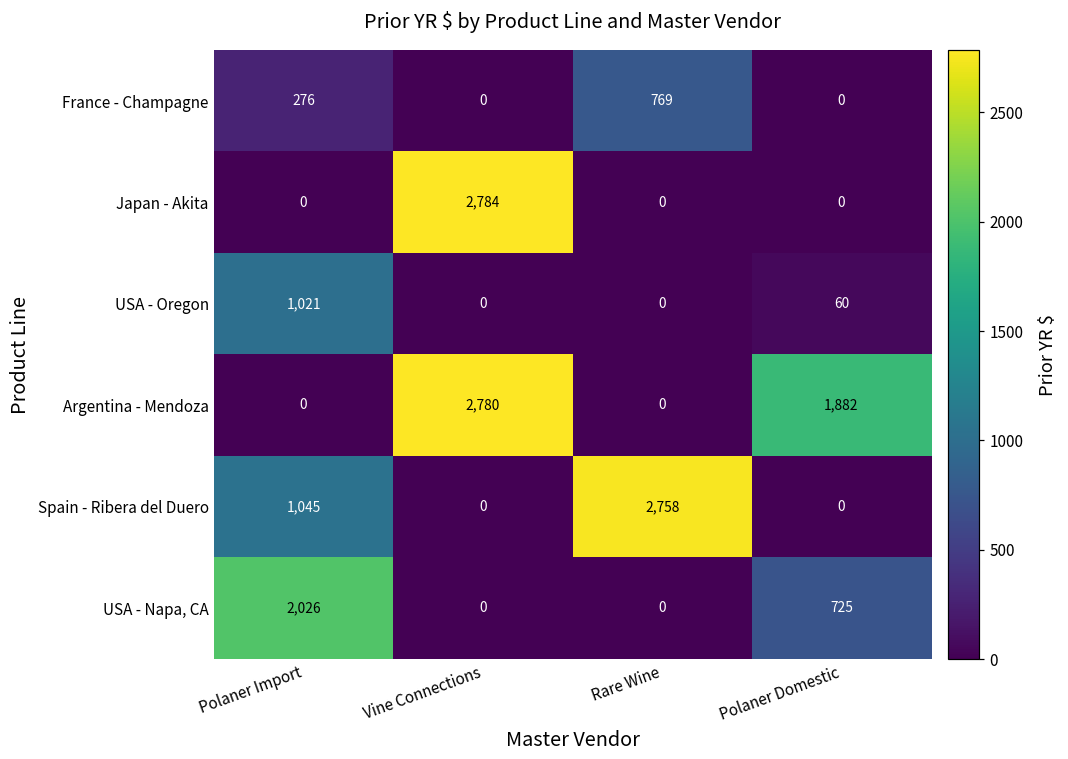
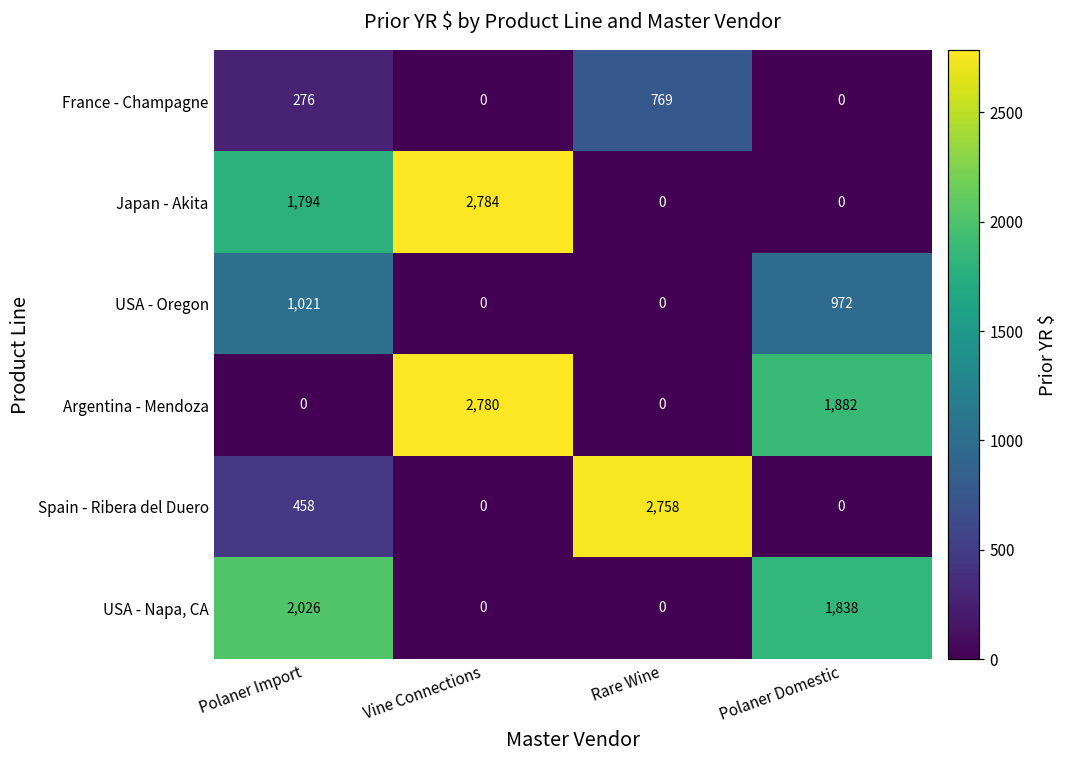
Japan - Akita, Polaner Import: 0 -> 1,794
USA - Oregon, Polaner Domestic: 60 -> 972
Spain - Ribera del Duero, Polaner Import: 1,045 -> 458
USA - Napa, CA, Polaner Domestic: 725 -> 1,838
